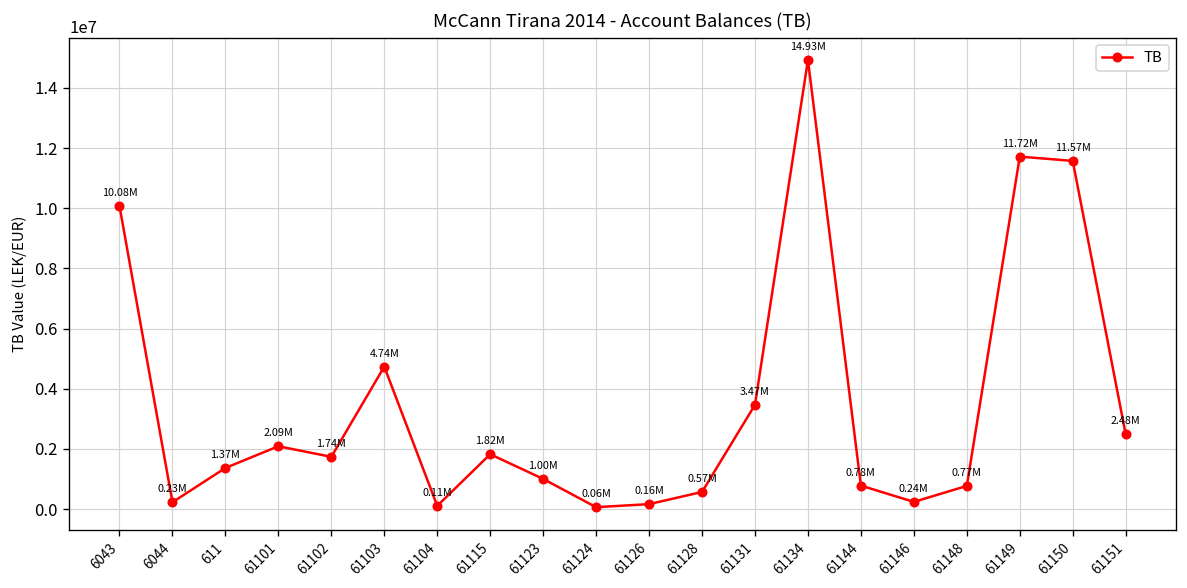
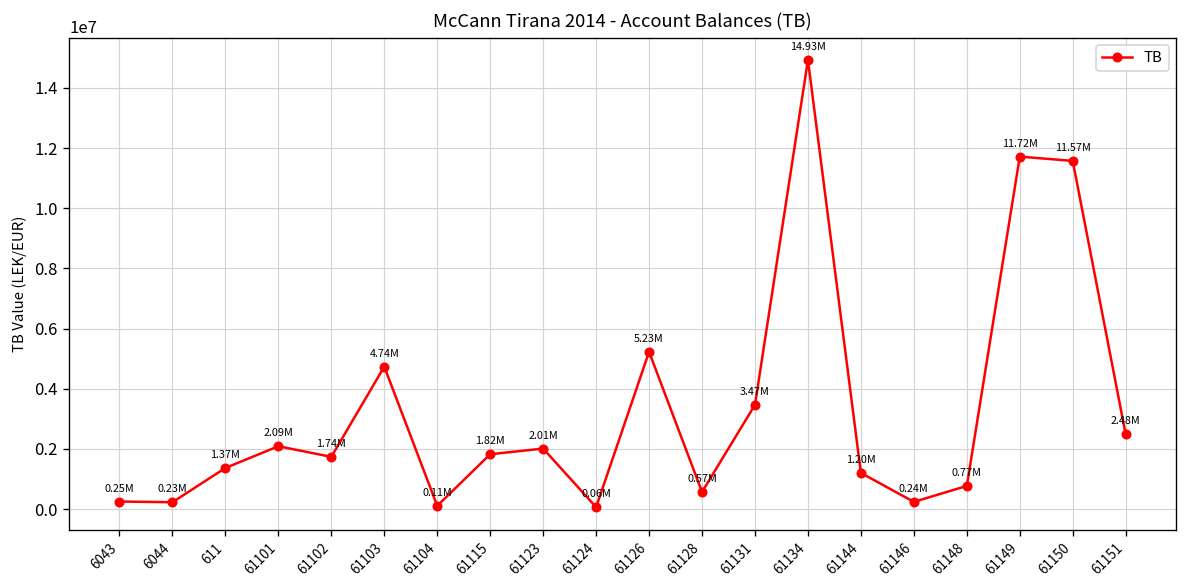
6043: 10.08M -> 0.25M
61123: 1.00M -> 2.01M
61126: 0.16M -> 5.23M
61144: 0.78M -> 1.20M
